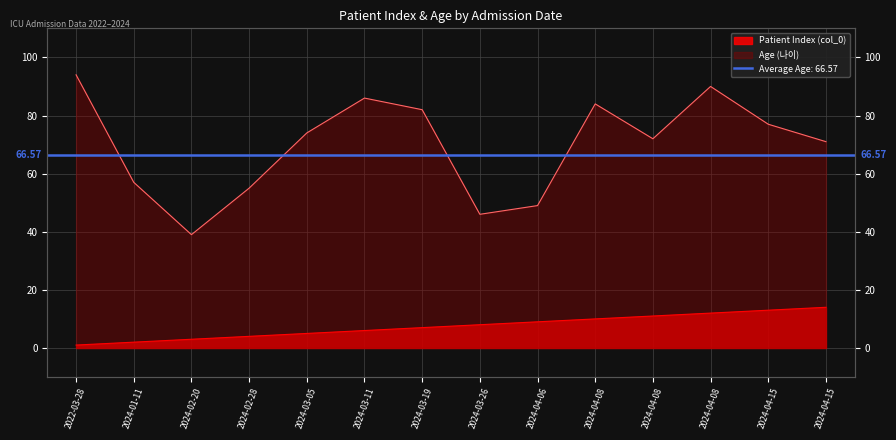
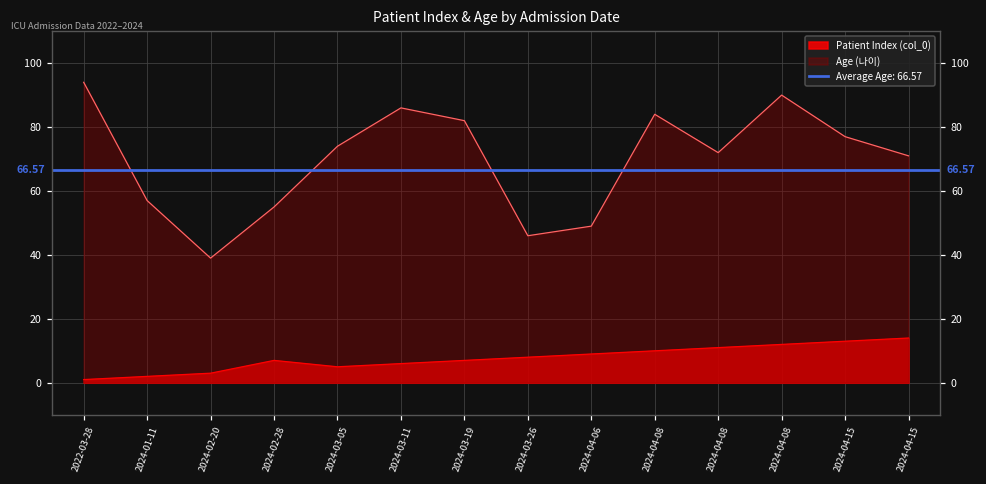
Patient Index (col_0), 2024-02-28: 4 -> 7
